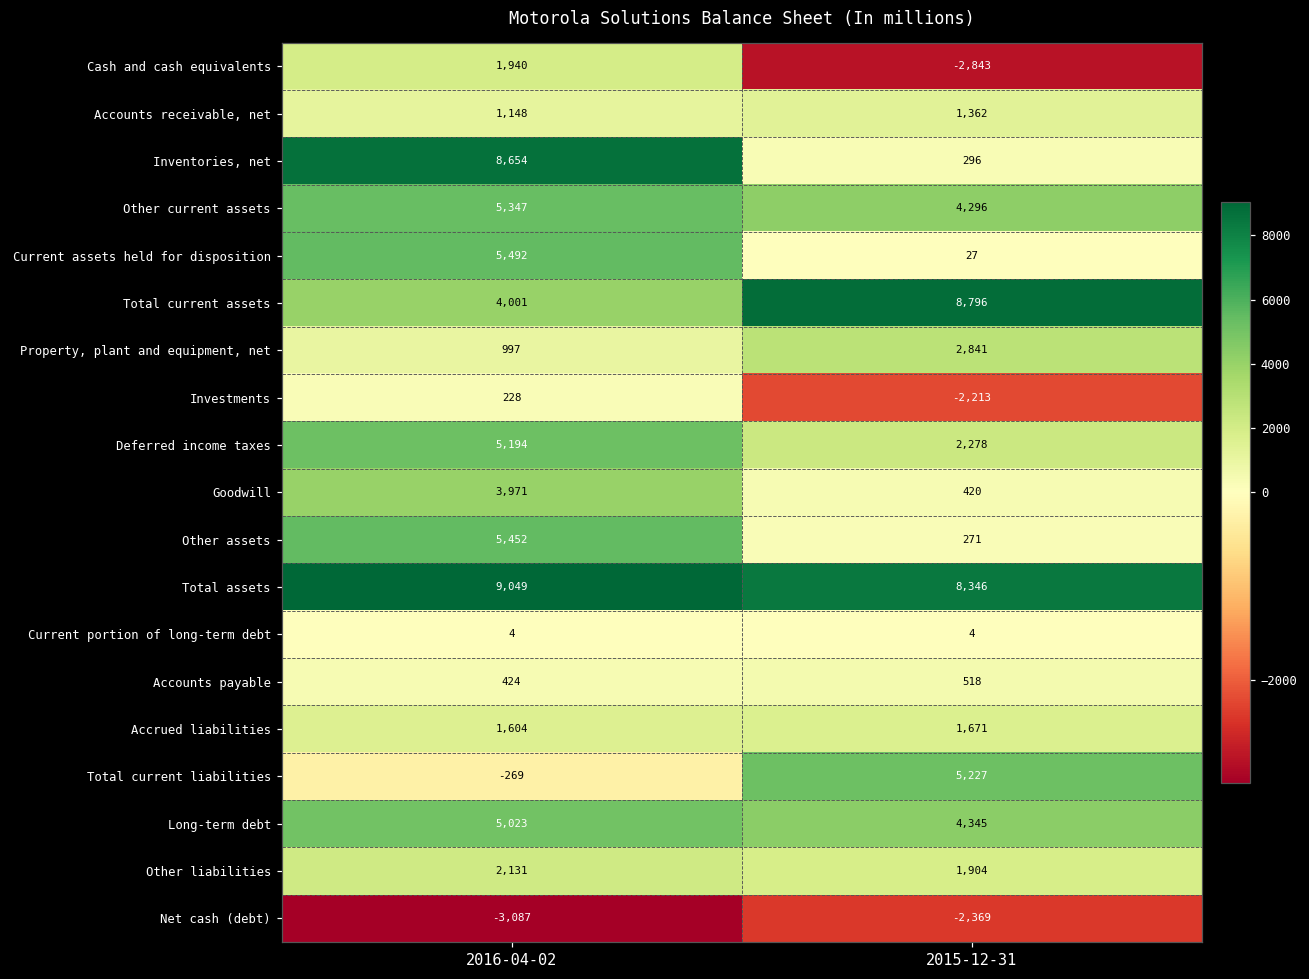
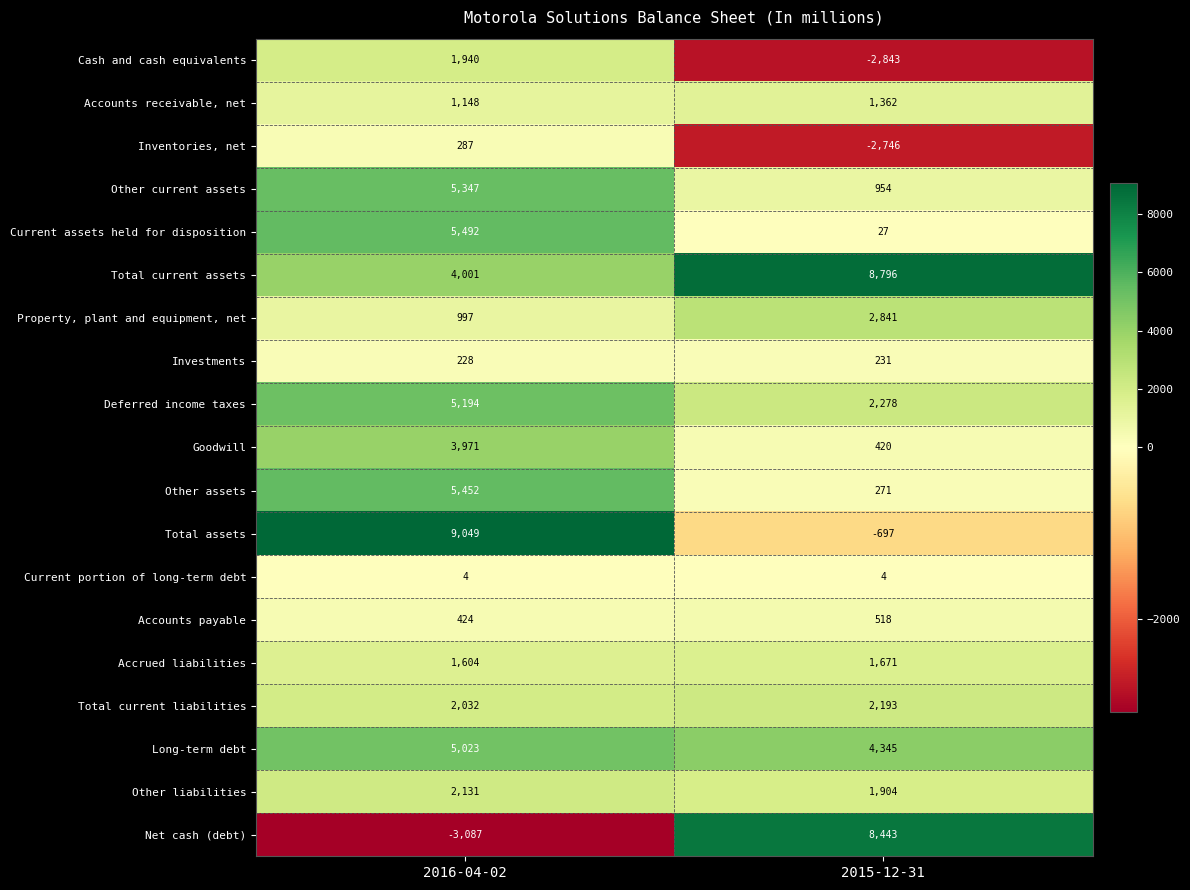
Inventories, net, 2016-04-02: 8,654 -> 287
Inventories, net, 2015-12-31: 296 -> -2,746
Other current assets, 2015-12-31: 4,296 -> 954
Investments, 2015-12-31: -2,213 -> 231
Total assets, 2015-12-31: 8,346 -> -697
Total current liabilities, 2016-04-02: -269 -> 2,032
Total current liabilities, 2015-12-31: 5,227 -> 2,193
Net cash (debt), 2015-12-31: -2,369 -> 8,443
